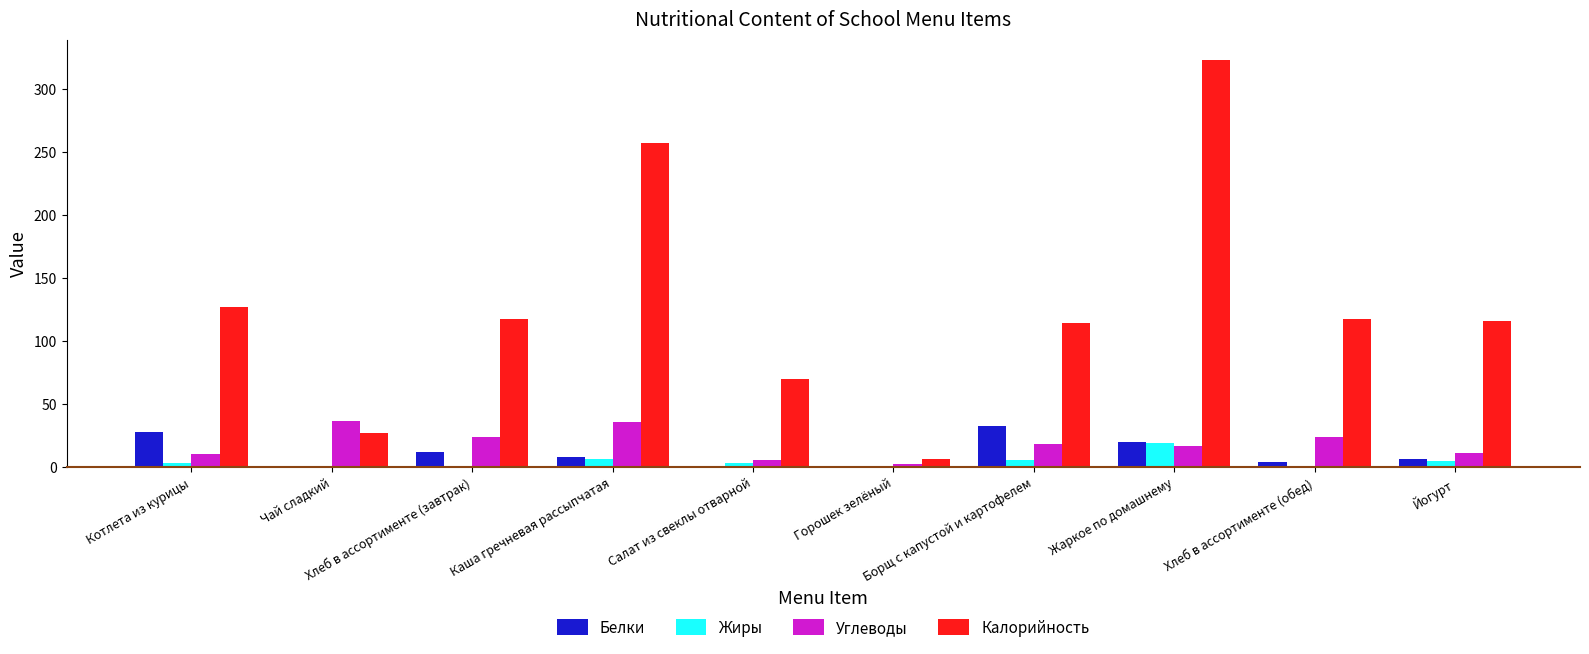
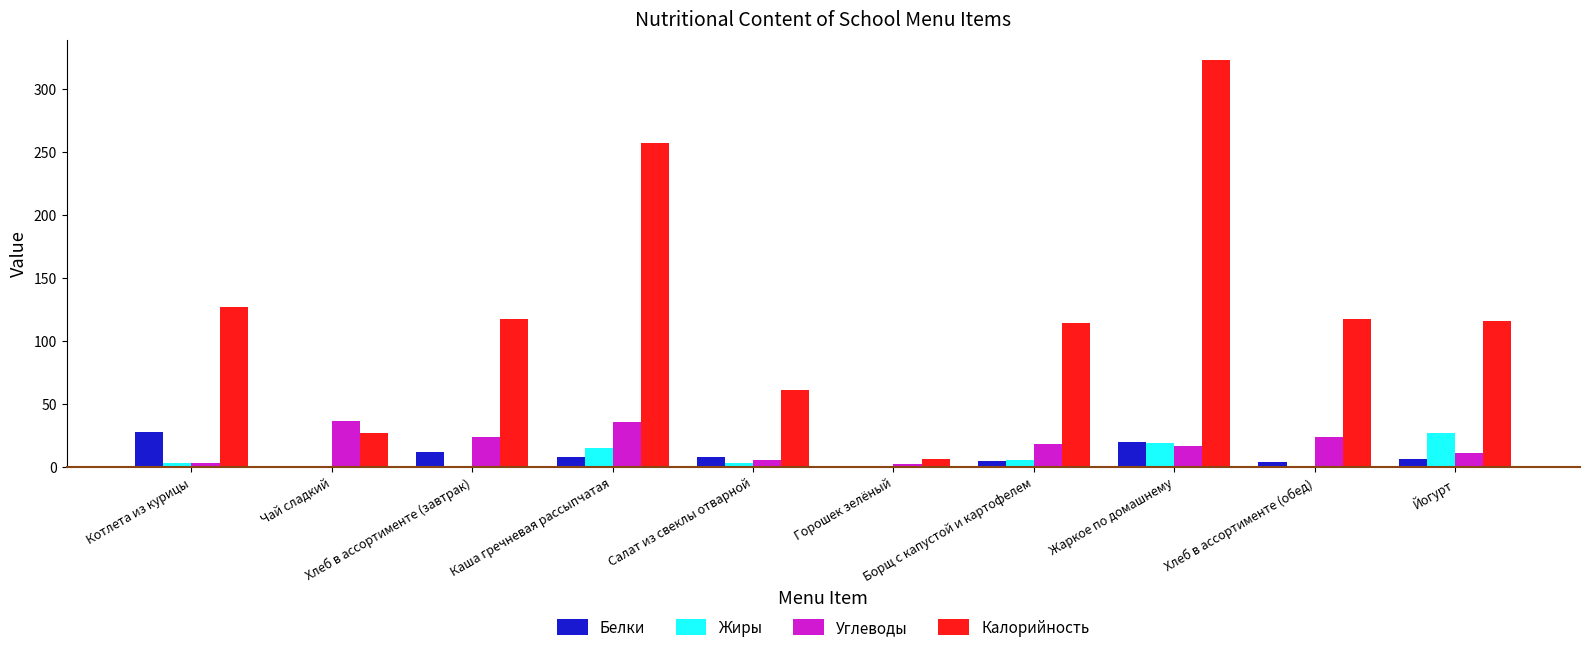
Углеводы, Котлета из курицы: 10 -> 3
Жиры, Каша гречневая рассыпчатая: 7 -> 16
Белки, Салат из свеклы отварной: 1 -> 8
Калорийность, Салат из свеклы отварной: 70 -> 61
Белки, Борщ с капустой и картофелем: 33 -> 5
Жиры, Йогурт: 5 -> 27
